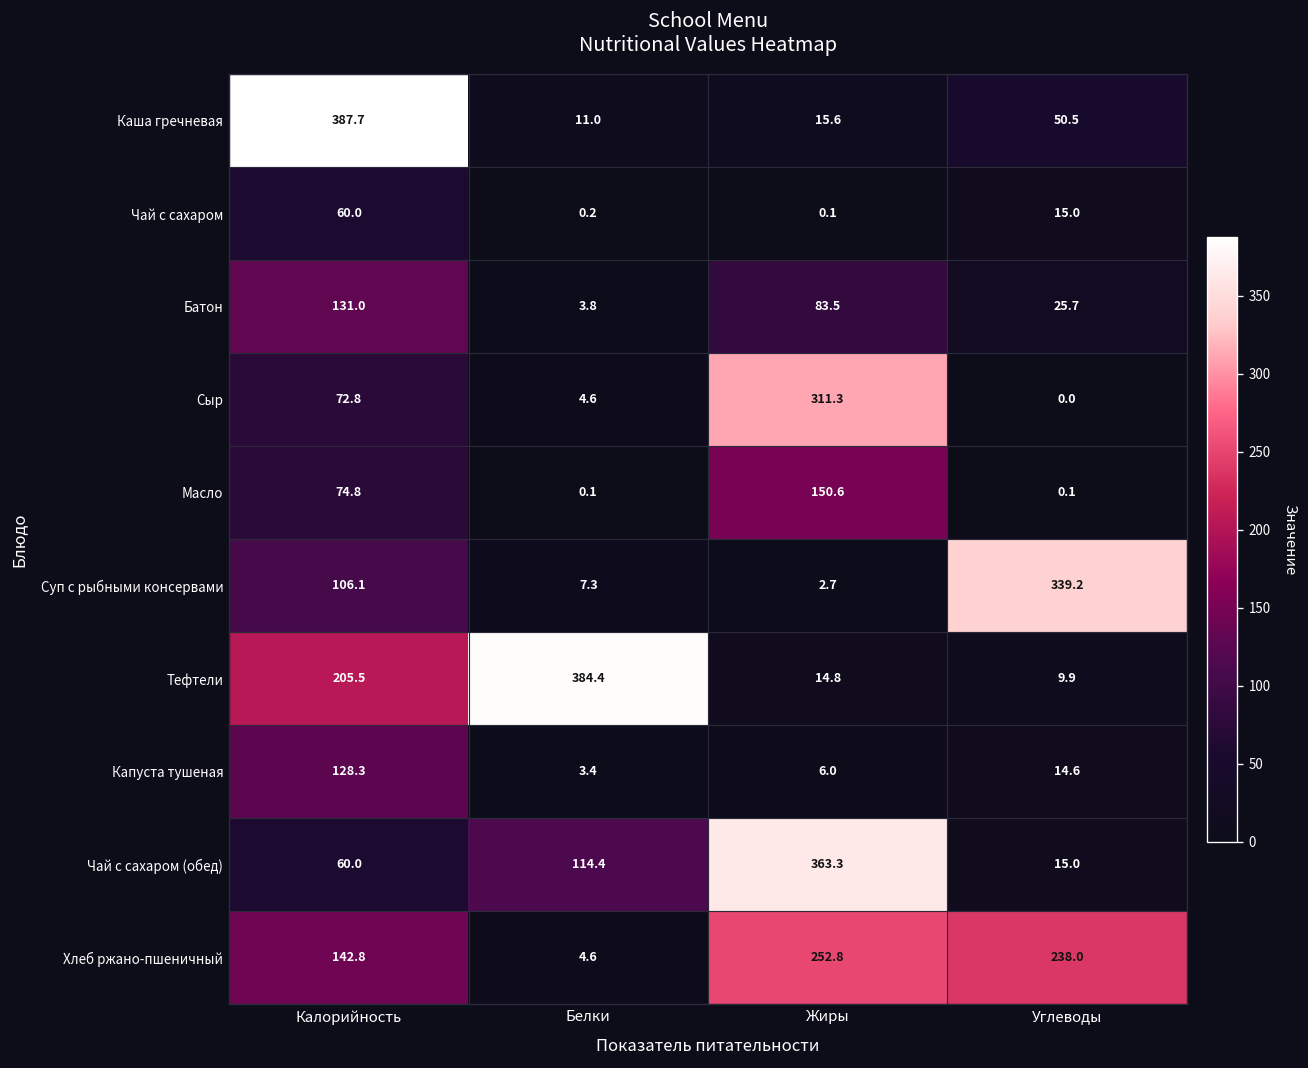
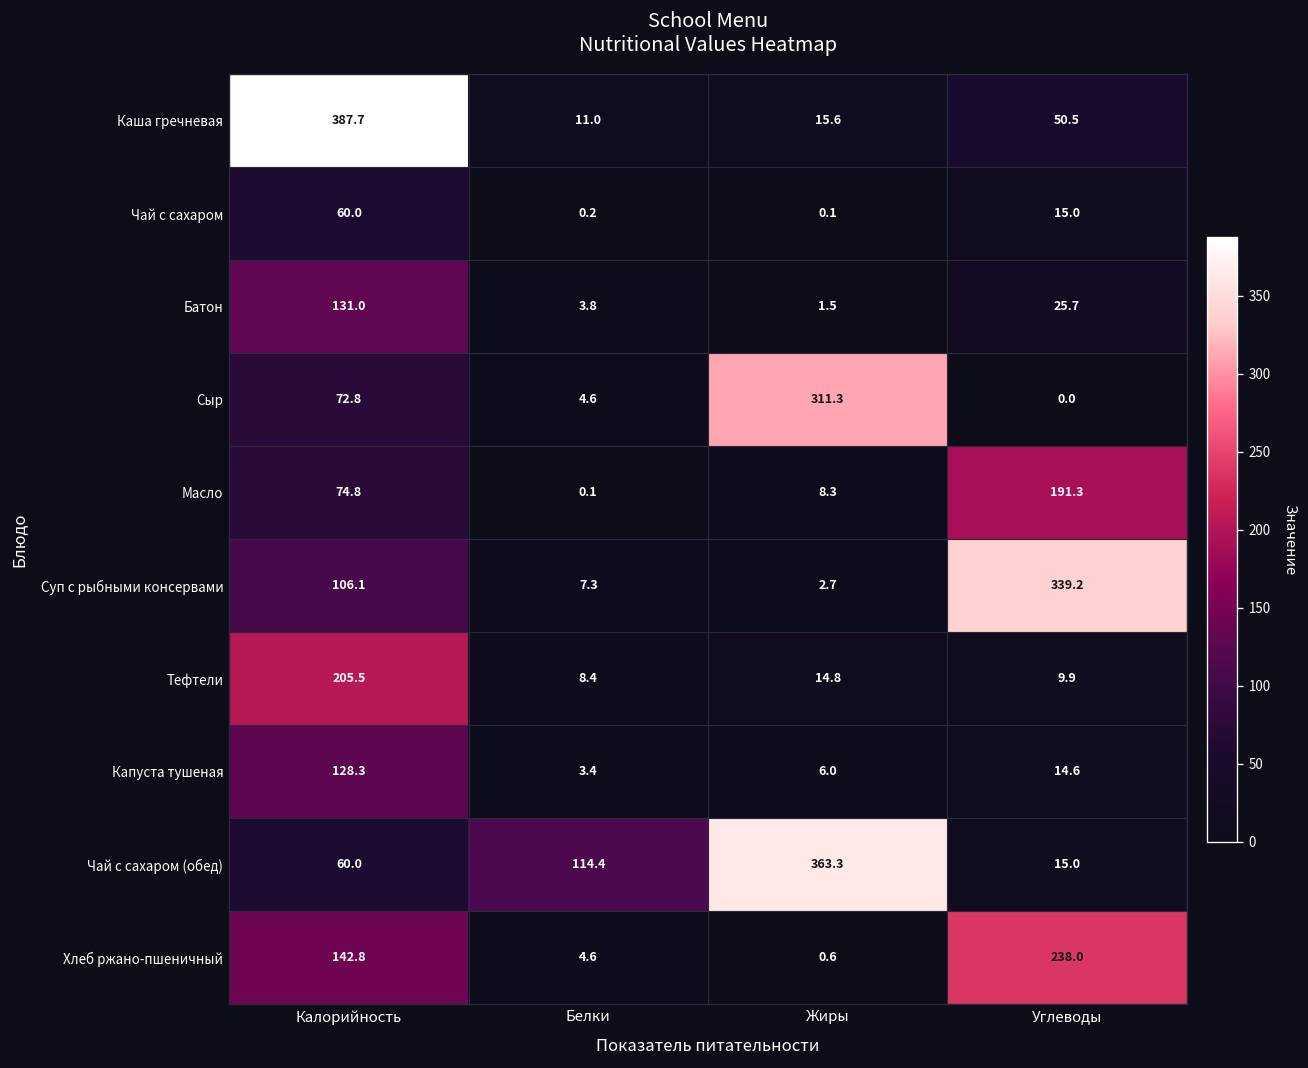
Батон, Жиры: 83.5 -> 1.5
Масло, Жиры: 150.6 -> 8.3
Масло, Углеводы: 0.1 -> 191.3
Тефтели, Белки: 384.4 -> 8.4
Хлеб ржано-пшеничный, Жиры: 252.8 -> 0.6
